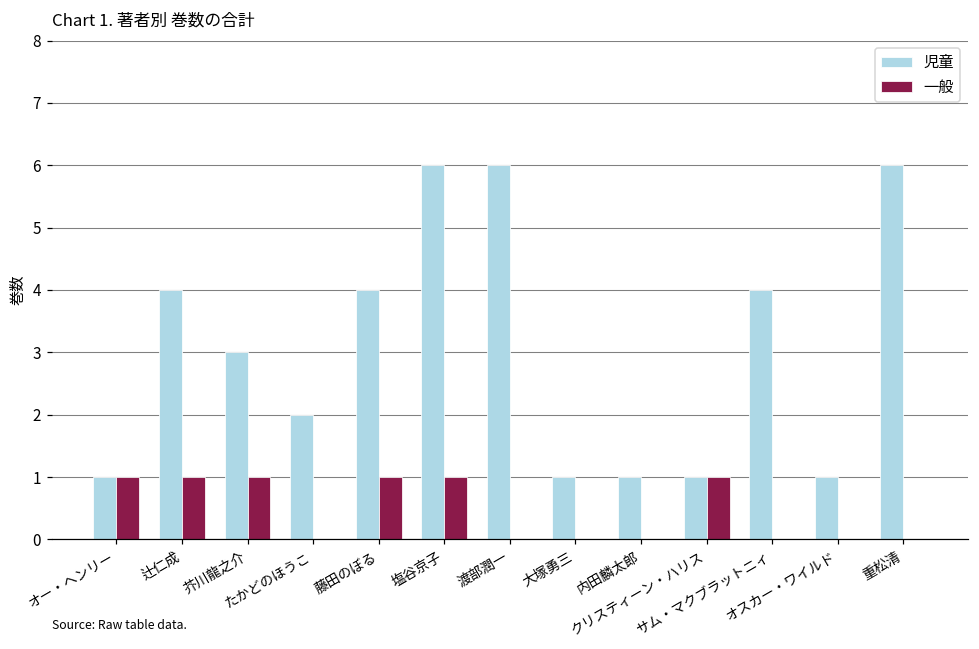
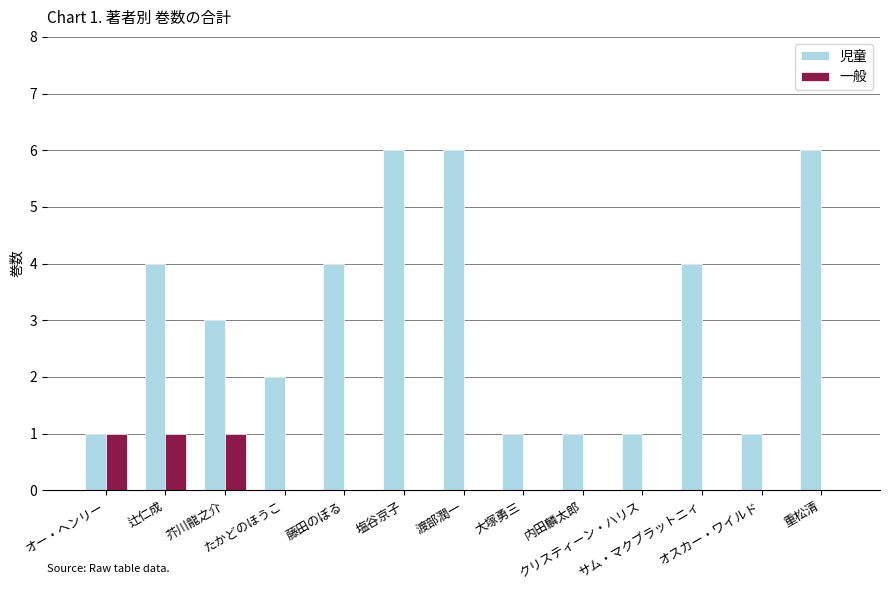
一般, 藤田のぼる: 1 -> 0
一般, 塩谷京子: 1 -> 0
一般, クリスティーン・ハリス: 1 -> 0
